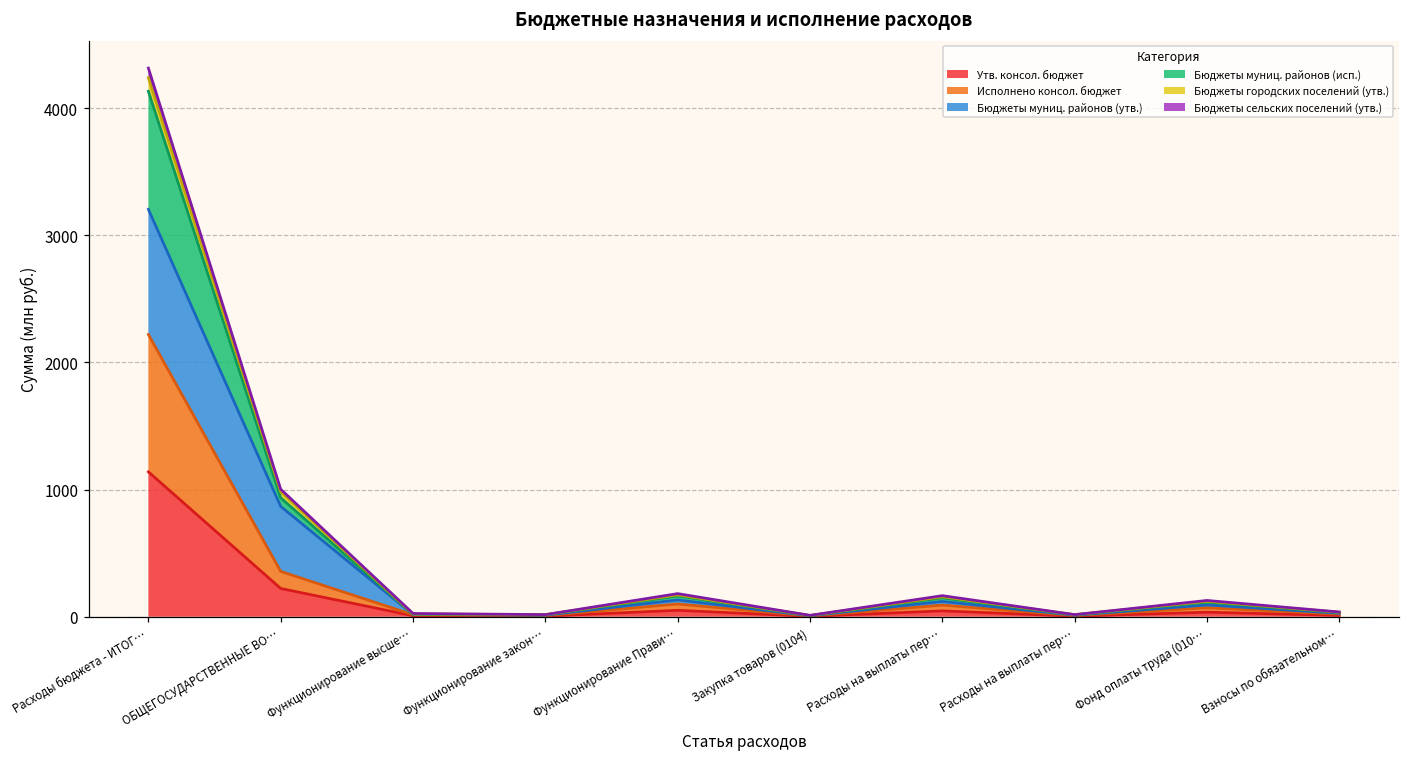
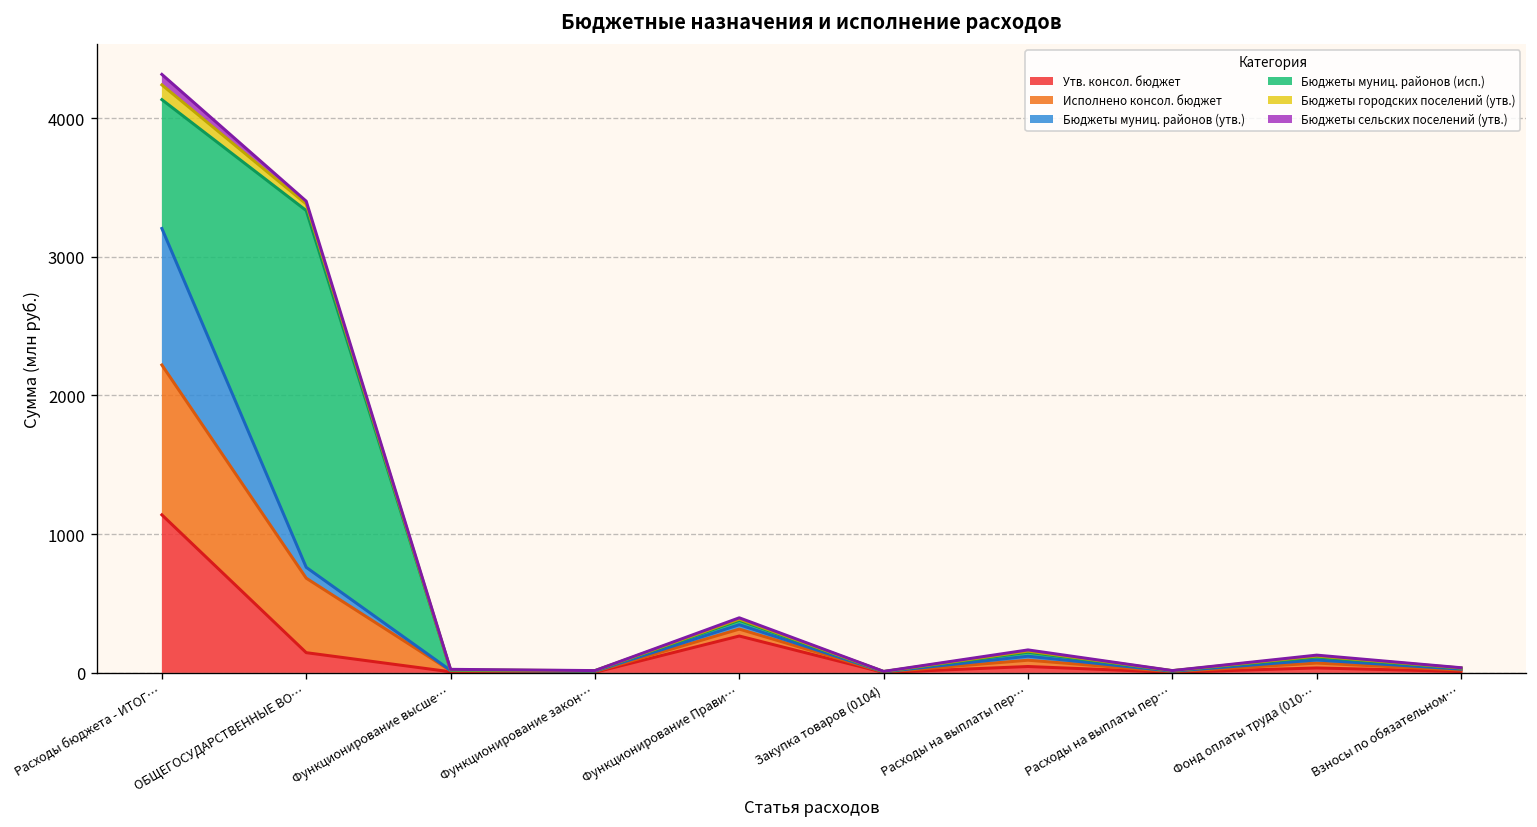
Утв. консол. бюджет, ОБЩЕГОСУДАРСТВЕННЫЕ ВО…: 220 -> 150
Исполнено консол. бюджет, ОБЩЕГОСУДАРСТВЕННЫЕ ВО…: 130 -> 540
Бюджеты муниц. районов (утв.), ОБЩЕГОСУДАРСТВЕННЫЕ ВО…: 510 -> 80
Бюджеты муниц. районов (исп.), ОБЩЕГОСУДАРСТВЕННЫЕ ВО…: 70 -> 2570
Утв. консол. бюджет, Функционирование Прави…: 50 -> 270
